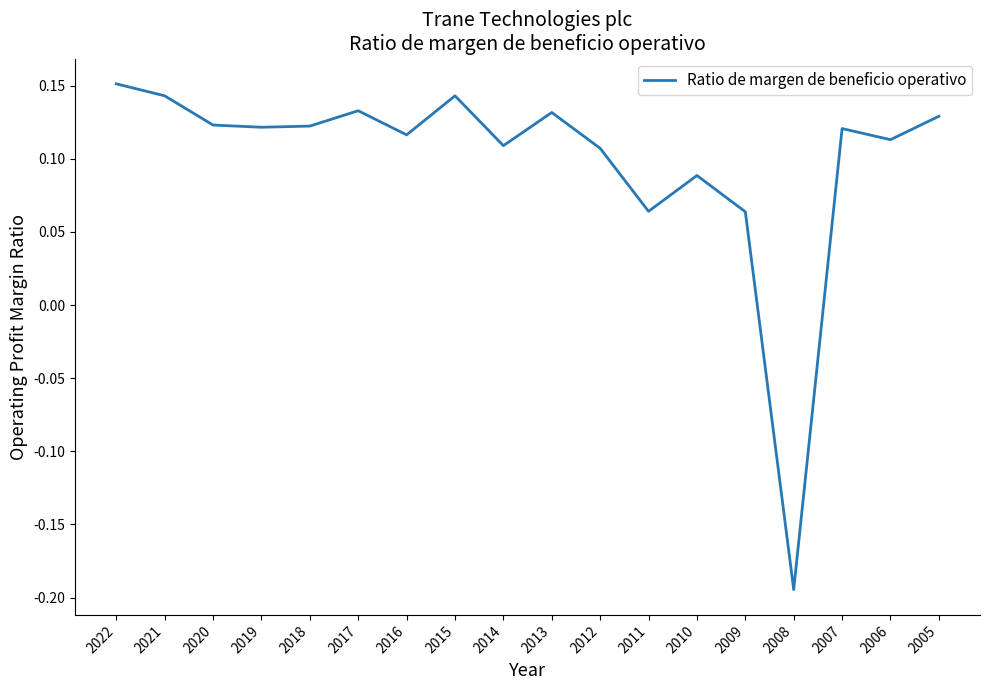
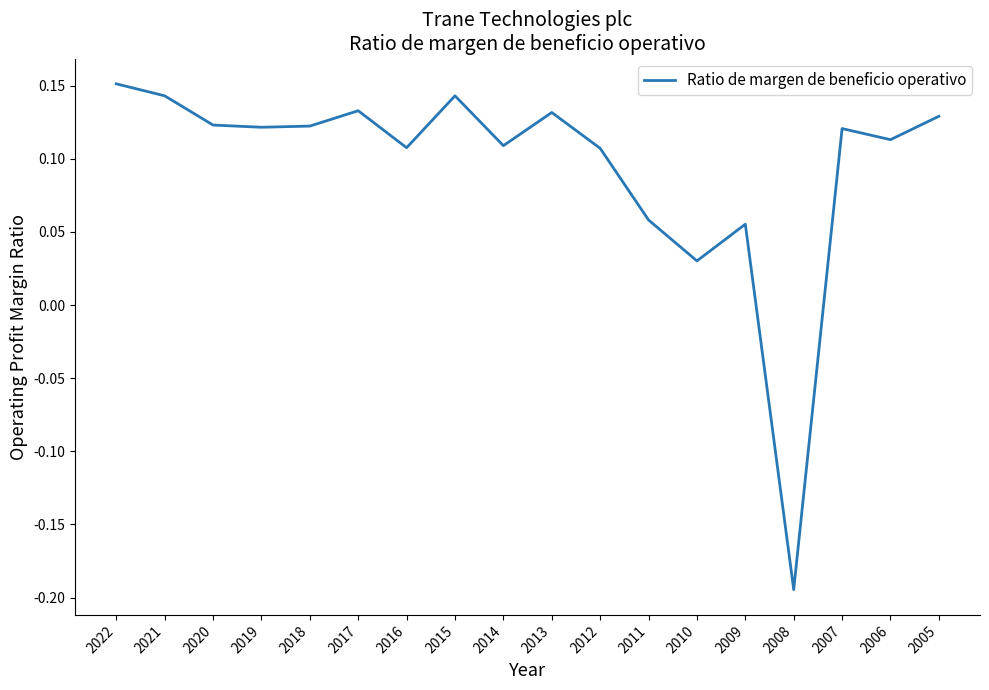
2016: 0.116 -> 0.108
2011: 0.064 -> 0.058
2010: 0.089 -> 0.030
2009: 0.064 -> 0.055
